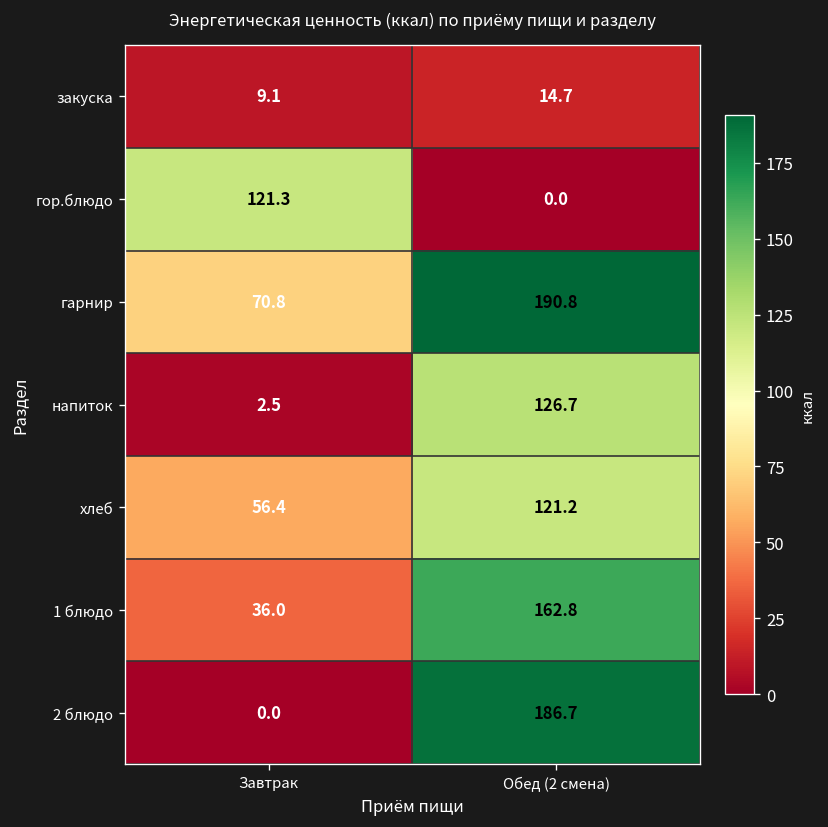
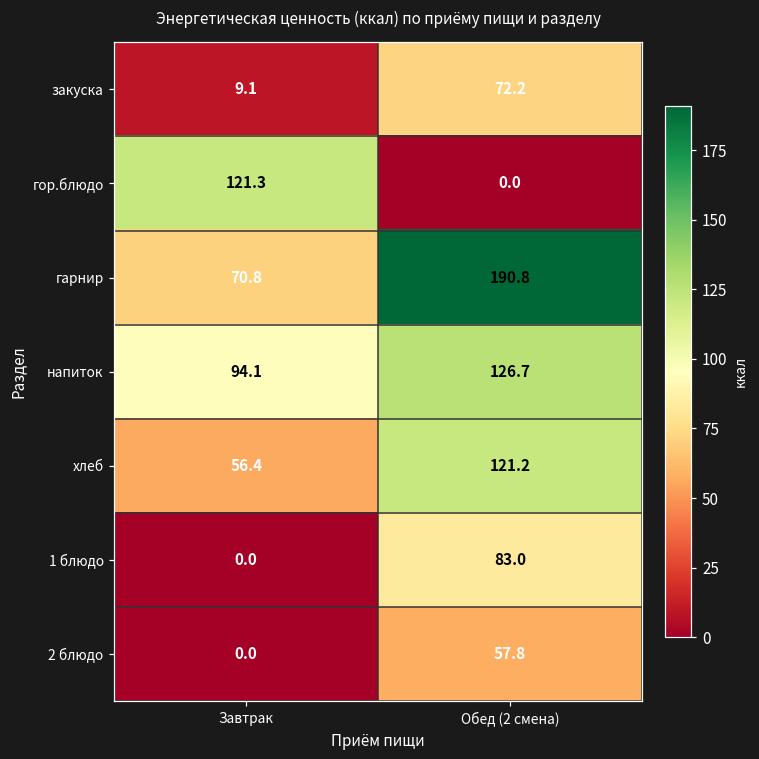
закуска, Обед (2 смена): 14.7 -> 72.2
напиток, Завтрак: 2.5 -> 94.1
1 блюдо, Завтрак: 36.0 -> 0.0
1 блюдо, Обед (2 смена): 162.8 -> 83.0
2 блюдо, Обед (2 смена): 186.7 -> 57.8
